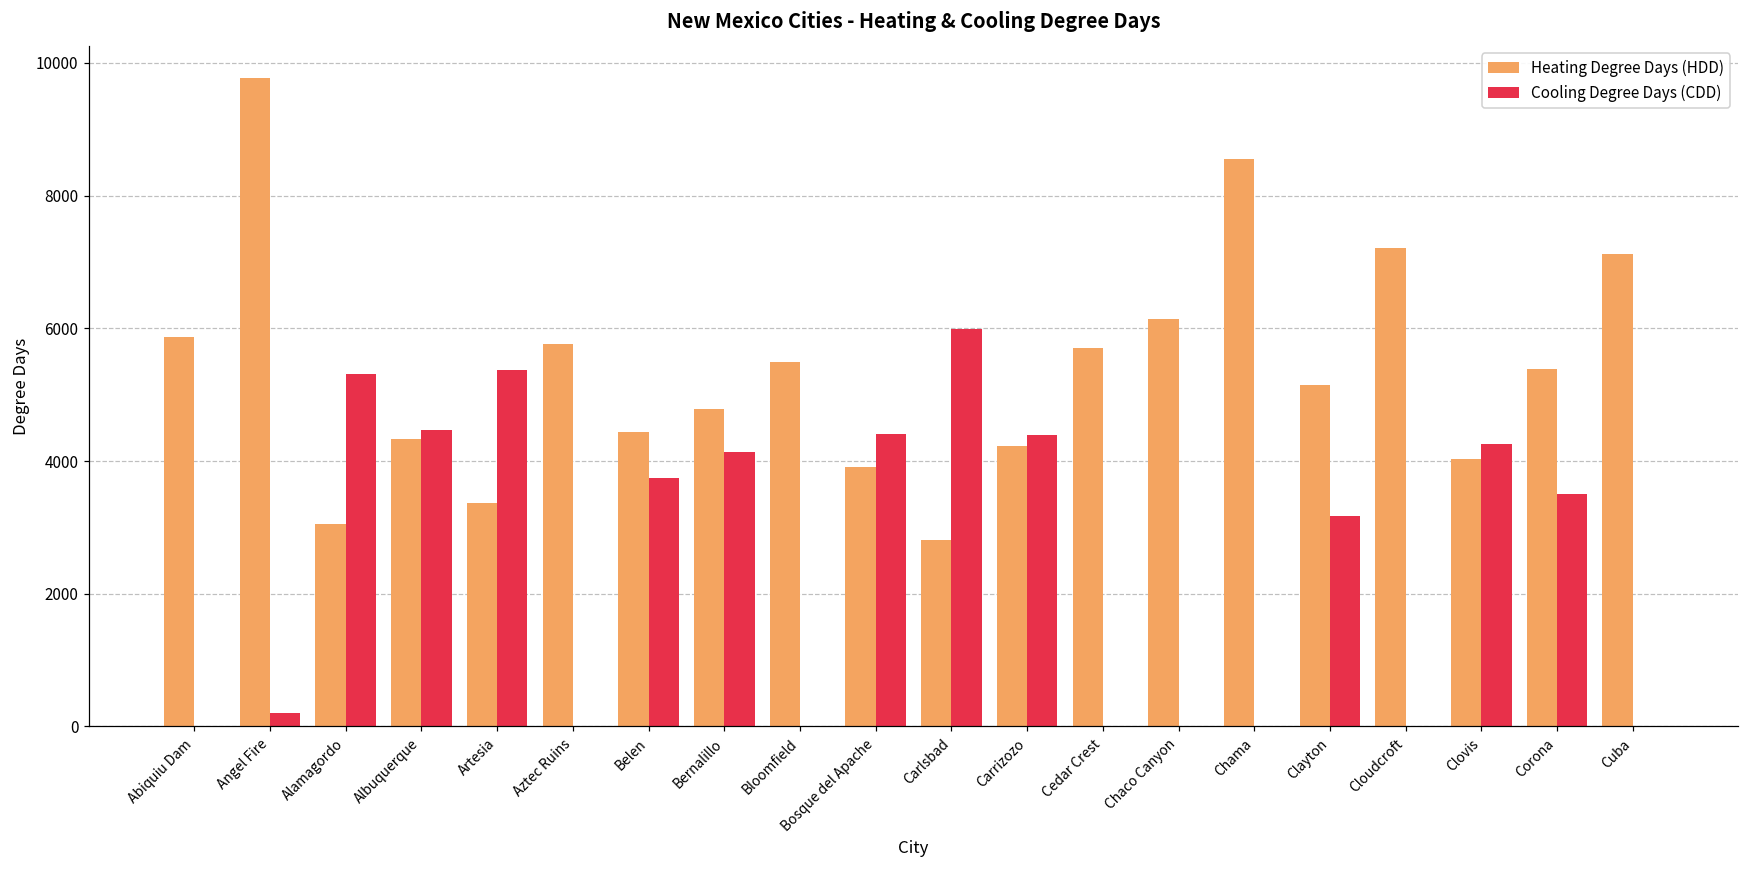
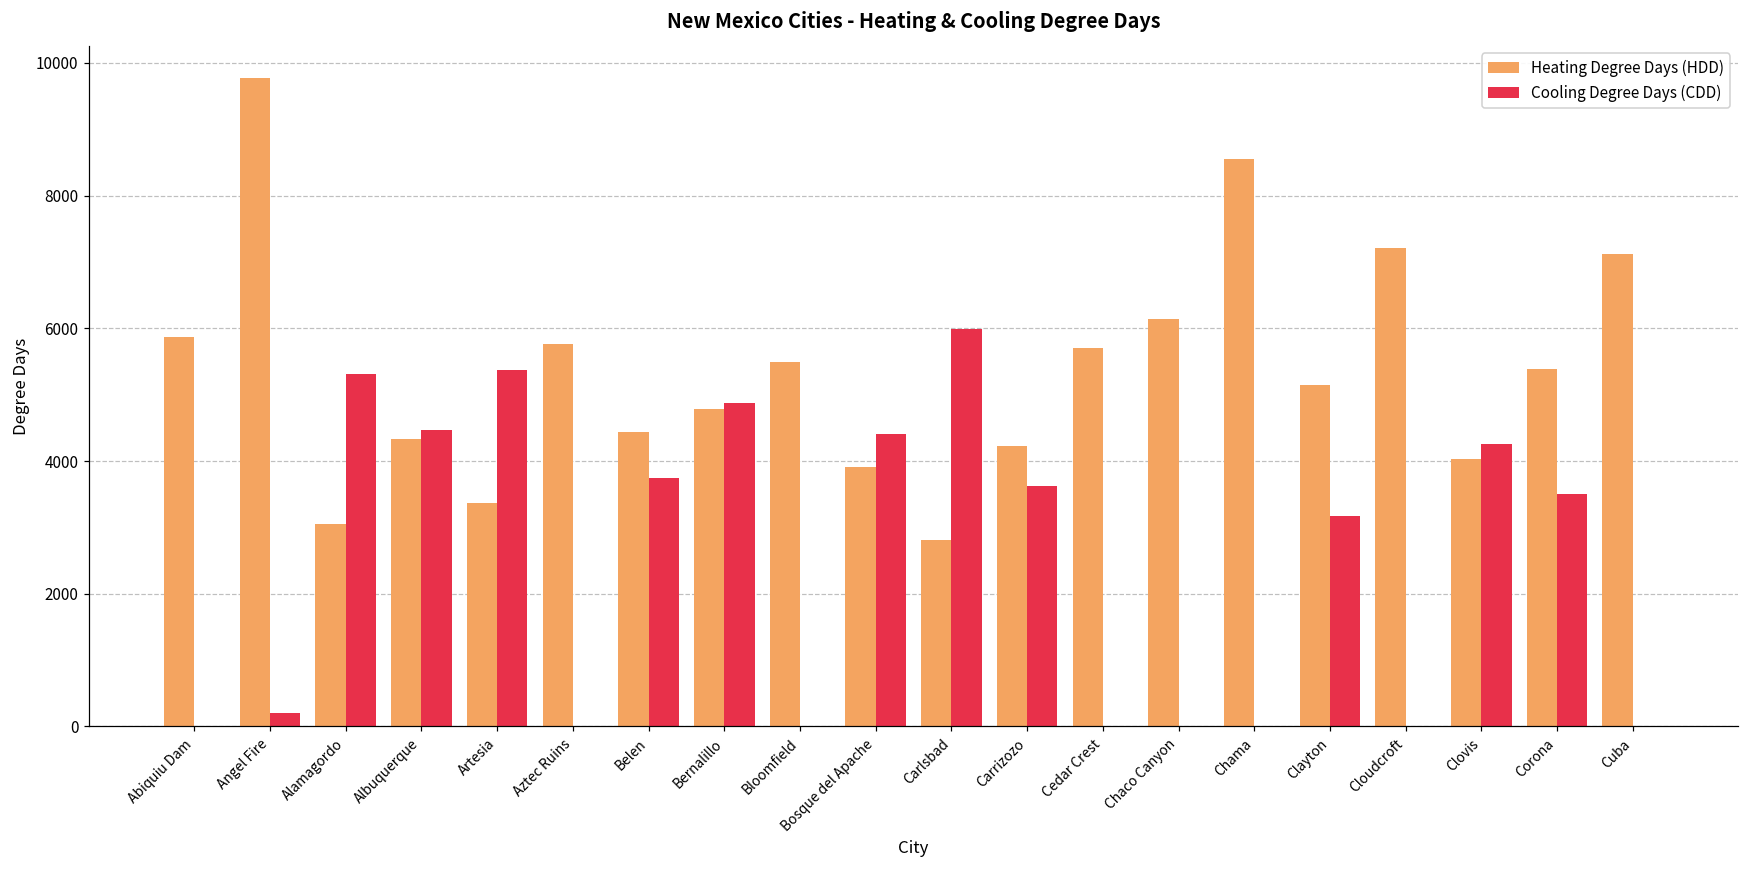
Cooling Degree Days (CDD), Bernalillo: 4100 -> 4900
Cooling Degree Days (CDD), Carrizozo: 4400 -> 3600
